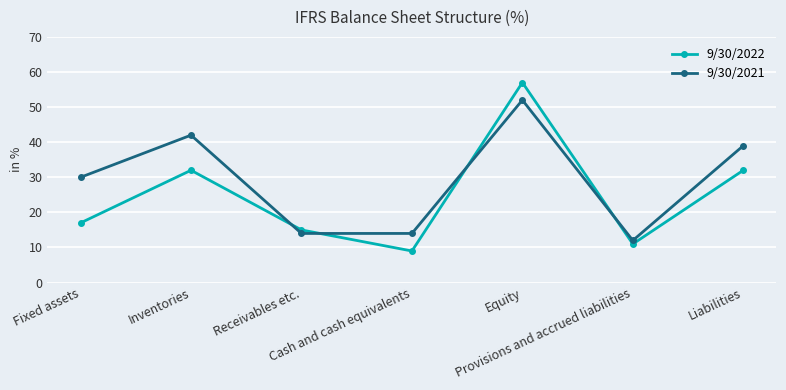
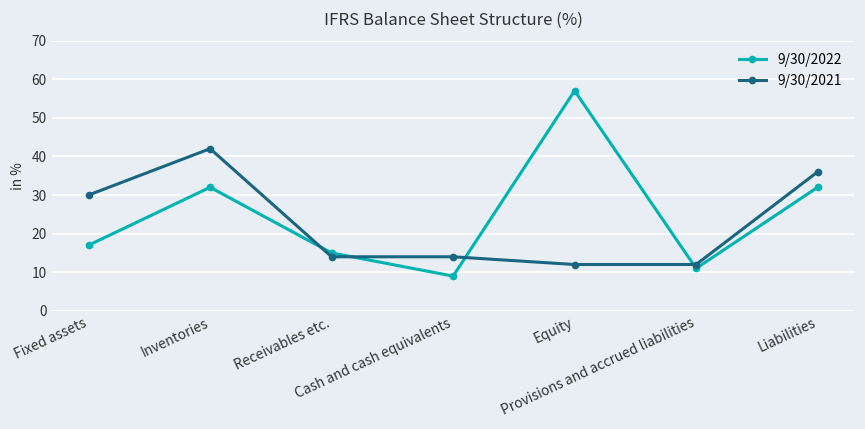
9/30/2021, Equity: 52 -> 12
9/30/2021, Liabilities: 39 -> 36
